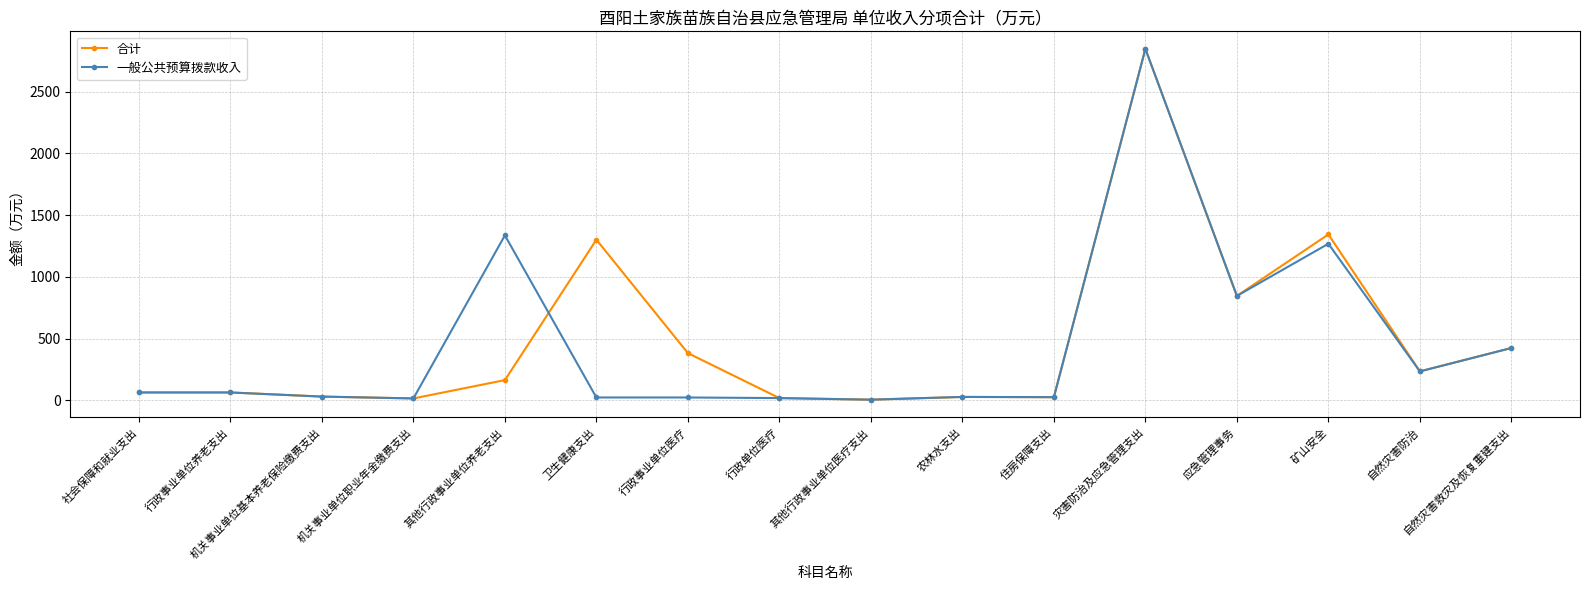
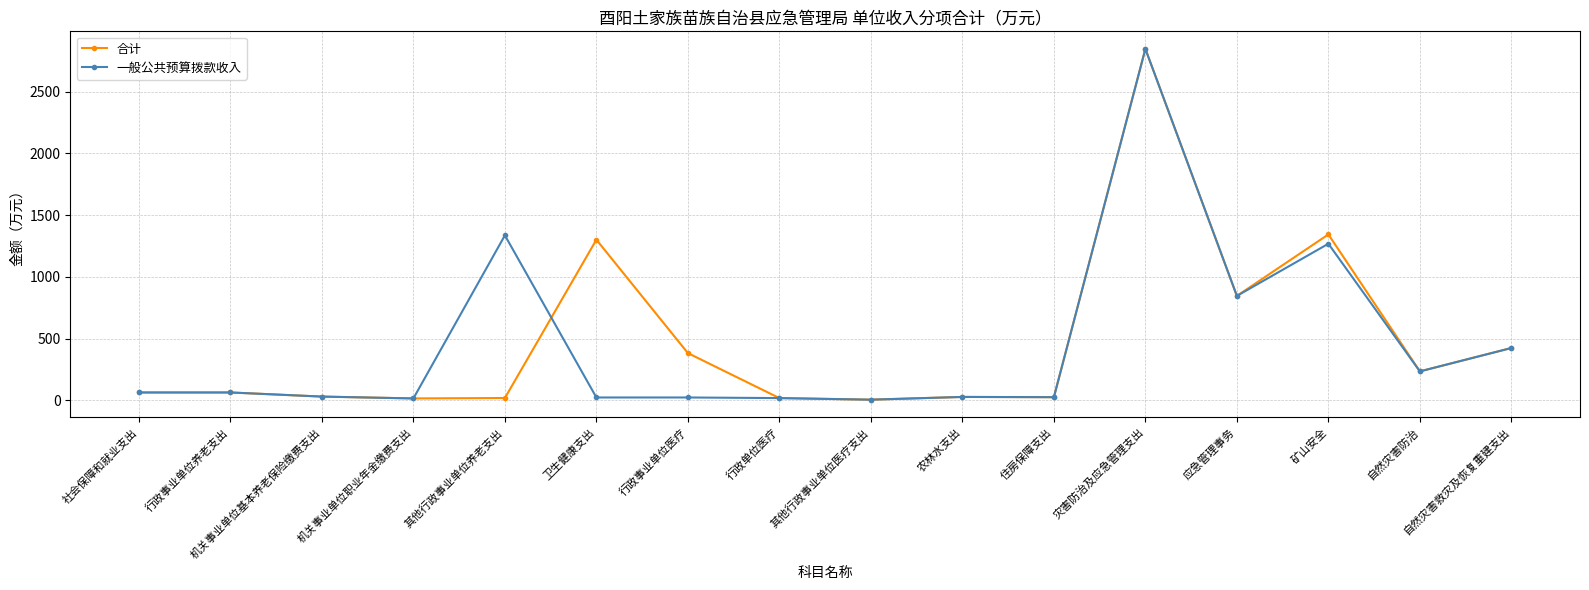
合计, 其他行政事业单位养老支出: 160 -> 20
